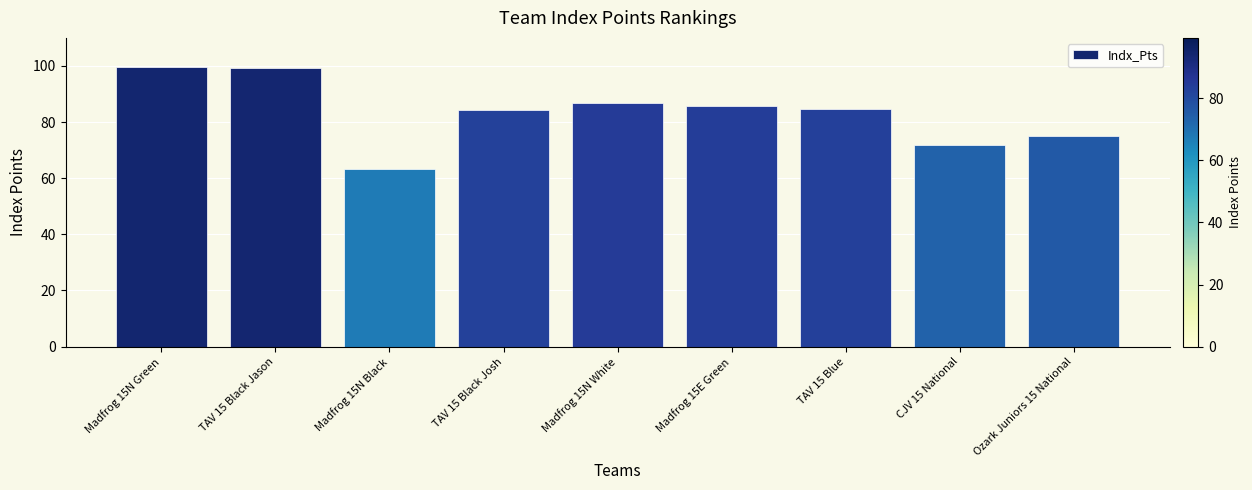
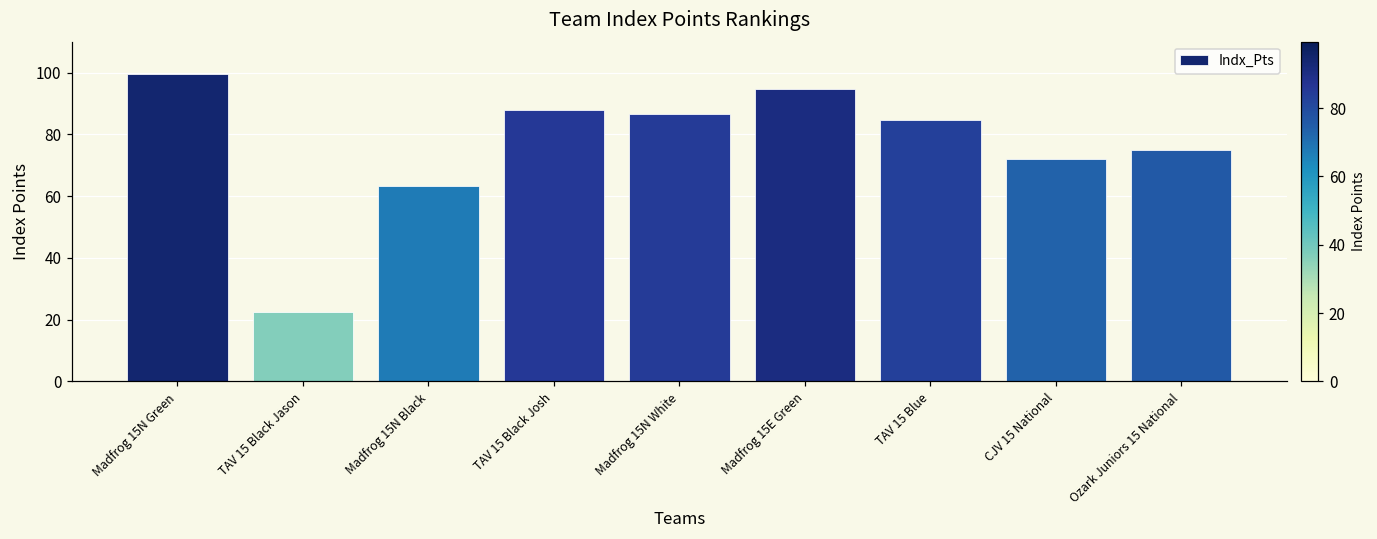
TAV 15 Black Jason: 99 -> 22
TAV 15 Black Josh: 84 -> 88
Madfrog 15E Green: 86 -> 95
